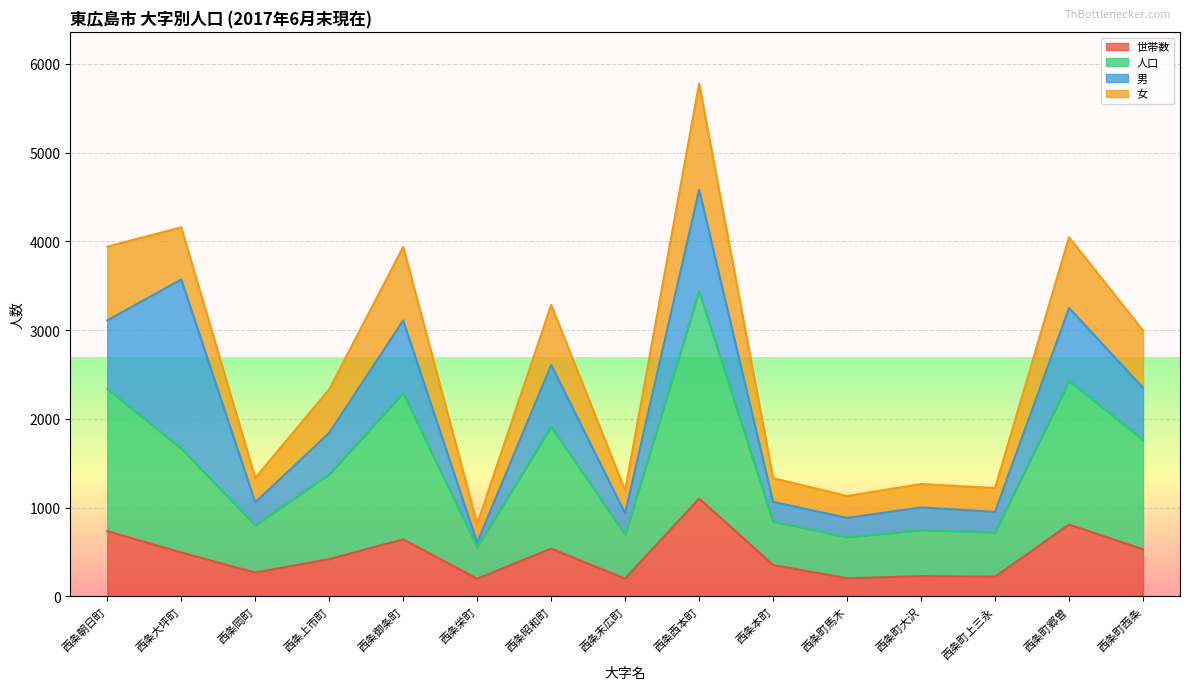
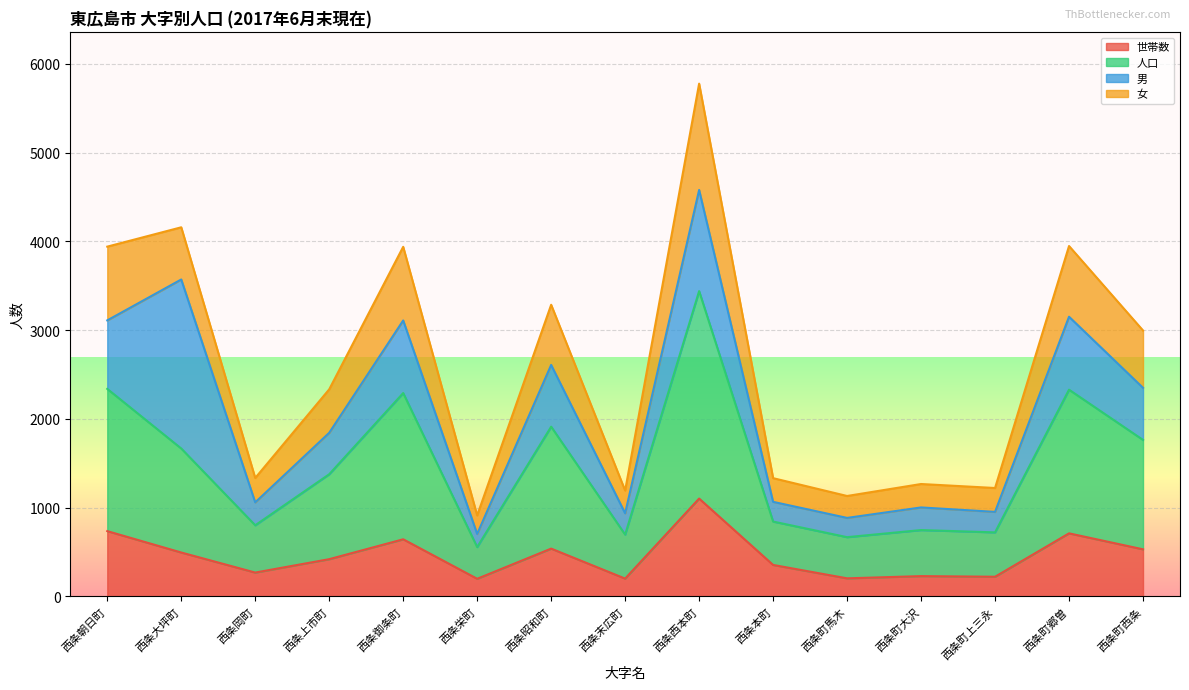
男, 西条栄町: 50 -> 150
世帯数, 西条町郷曽: 800 -> 700
